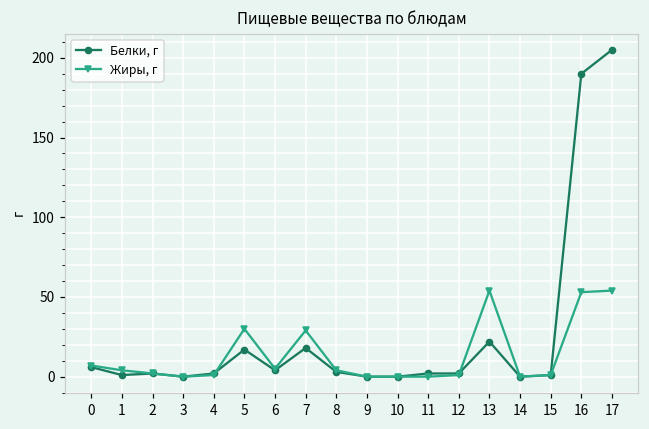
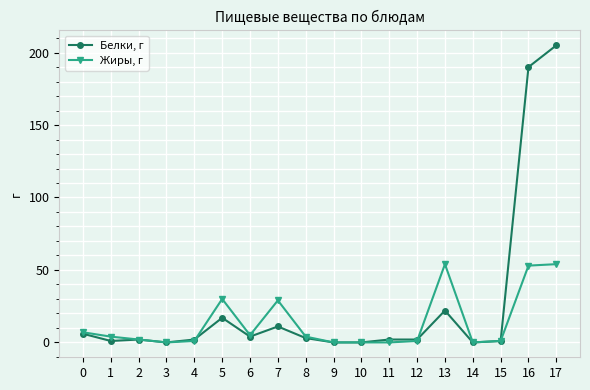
Белки, г, 7: 18 -> 11
